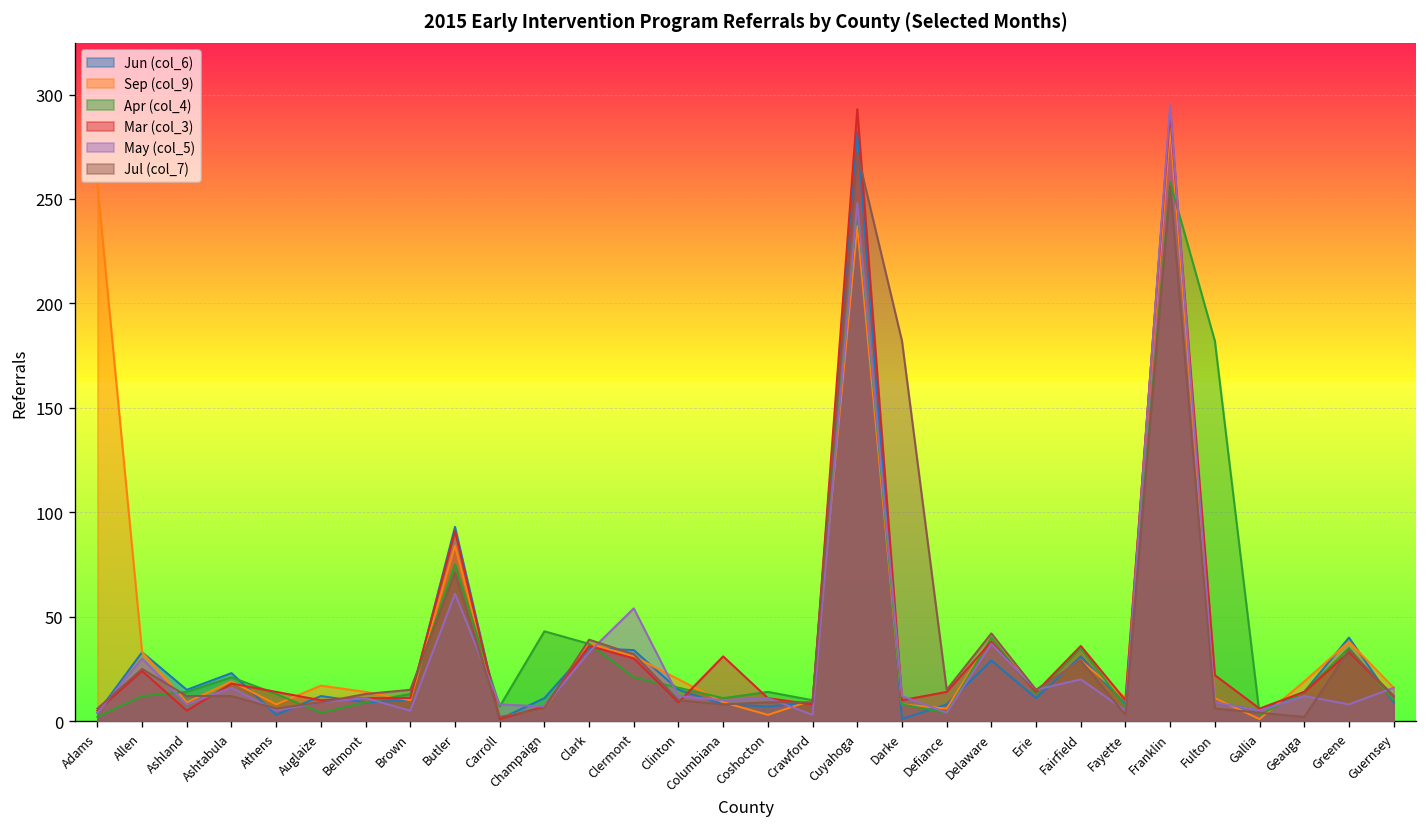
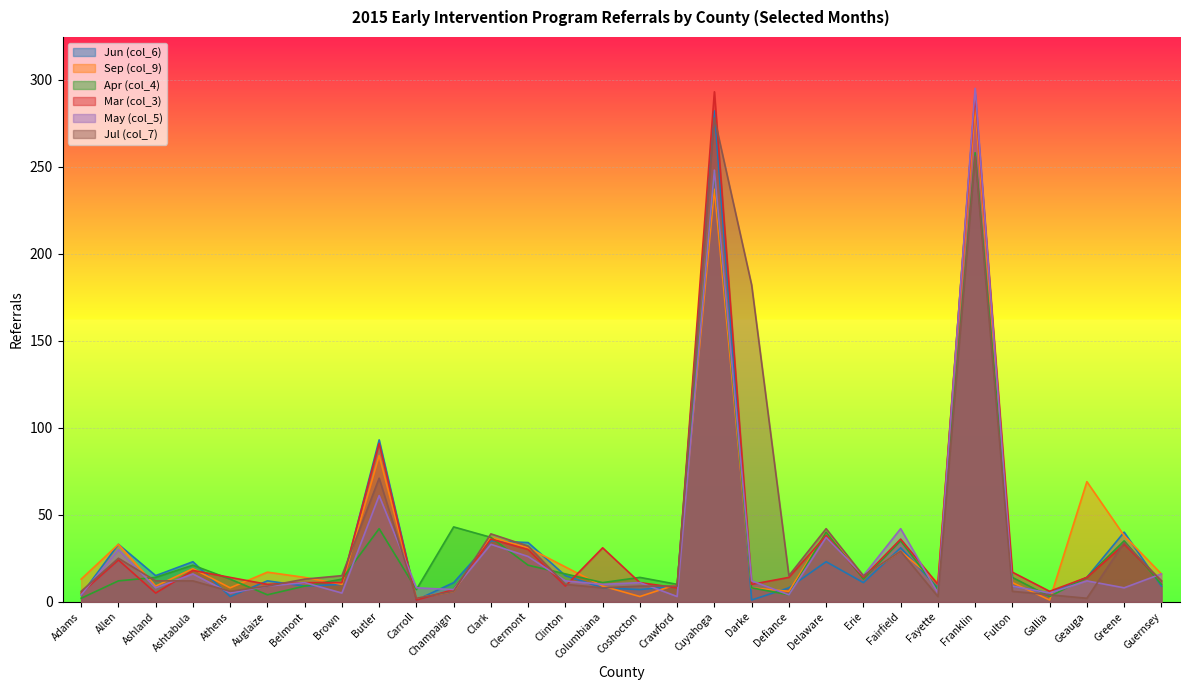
Sep (col_9), Adams: 257 -> 13
Apr (col_4), Butler: 75 -> 42
May (col_5), Clermont: 54 -> 26
Jul (col_7), Cuyahoga: 272 -> 278
Jun (col_6), Delaware: 29 -> 23
May (col_5), Fairfield: 20 -> 42
Apr (col_4), Fulton: 182 -> 14
Mar (col_3), Fulton: 22 -> 17
Sep (col_9), Geauga: 19 -> 69
